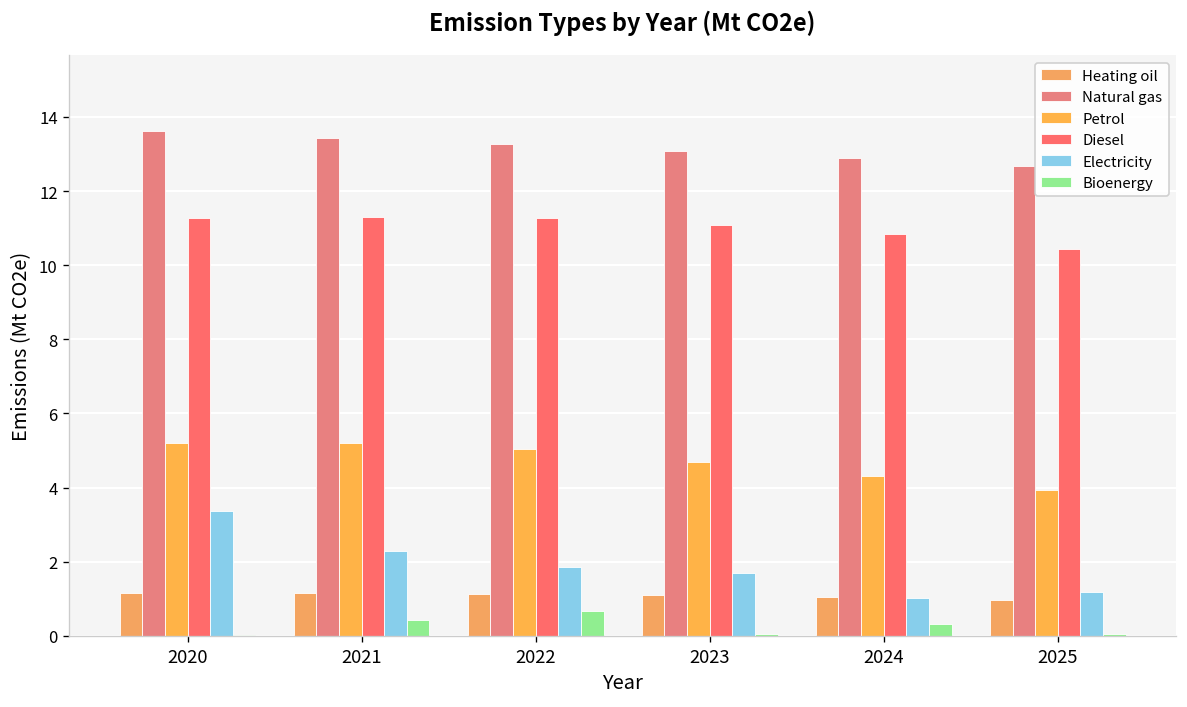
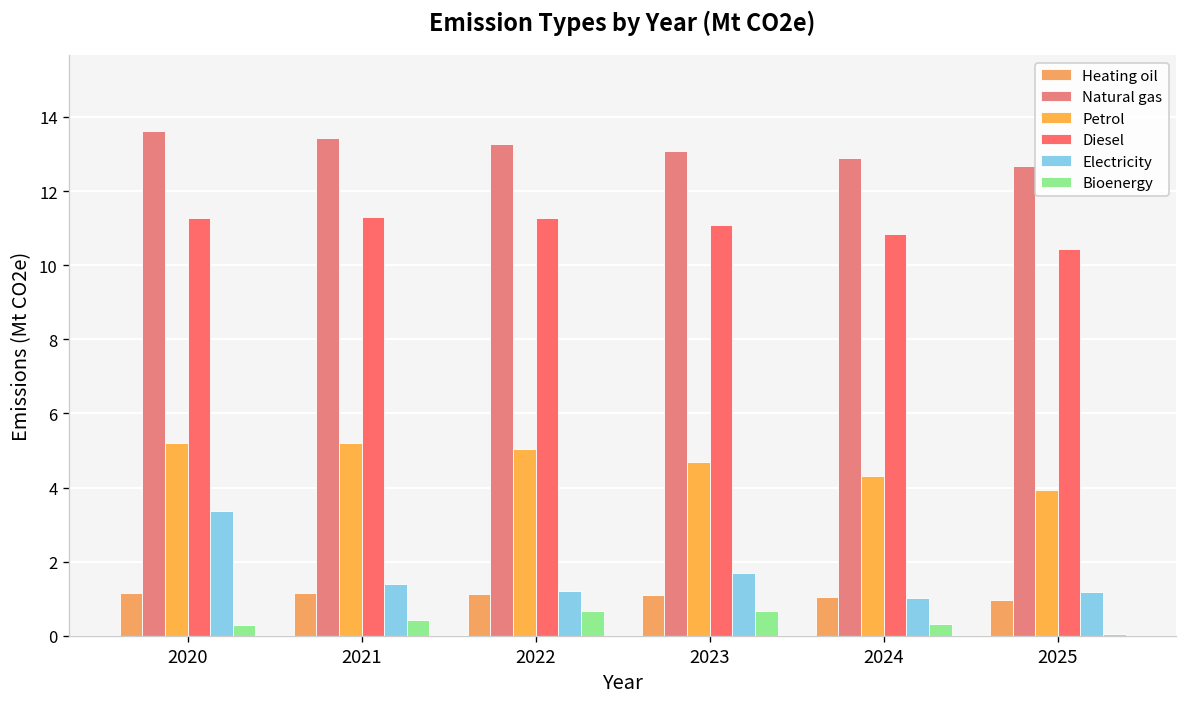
Bioenergy, 2020: 0.0 -> 0.3
Electricity, 2021: 2.3 -> 1.4
Electricity, 2022: 1.8 -> 1.2
Bioenergy, 2023: 0.0 -> 0.7
